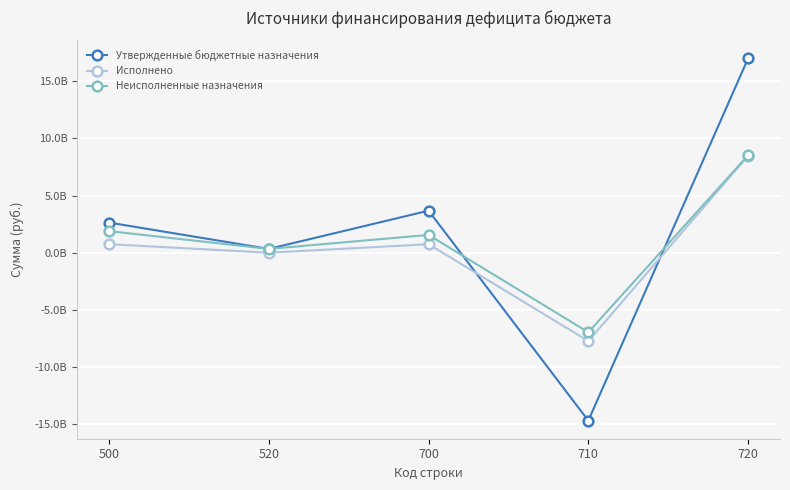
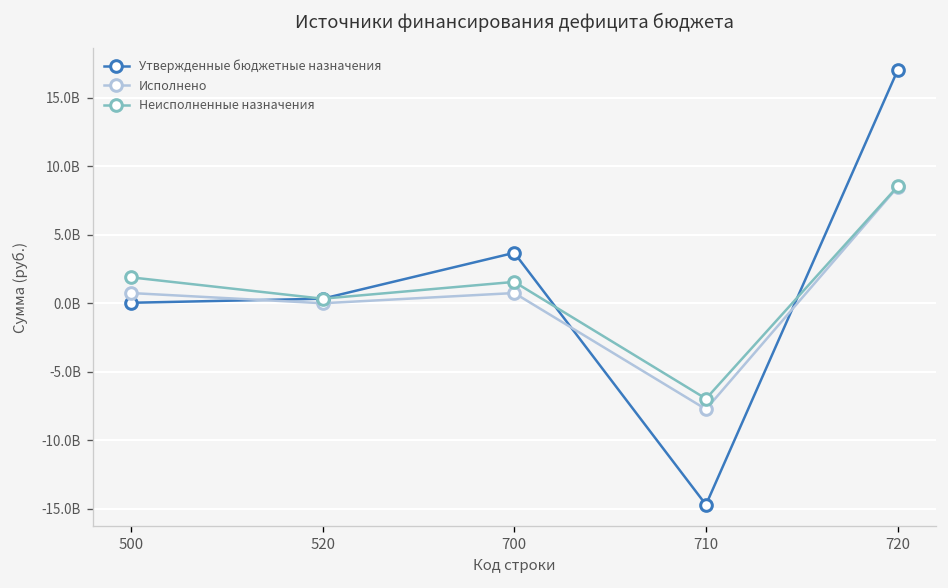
Утвержденные бюджетные назначения, 500: 2600000000 -> 0
